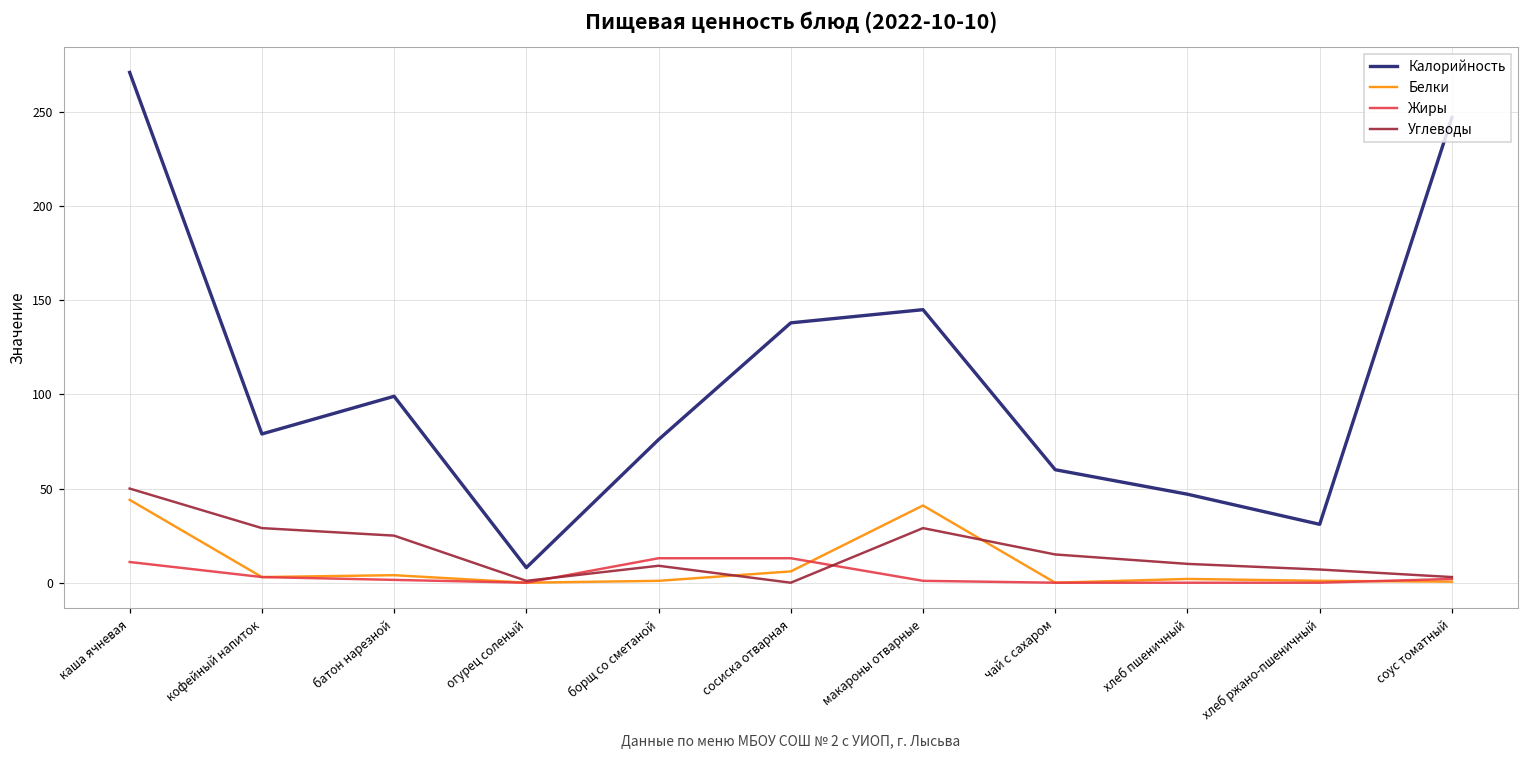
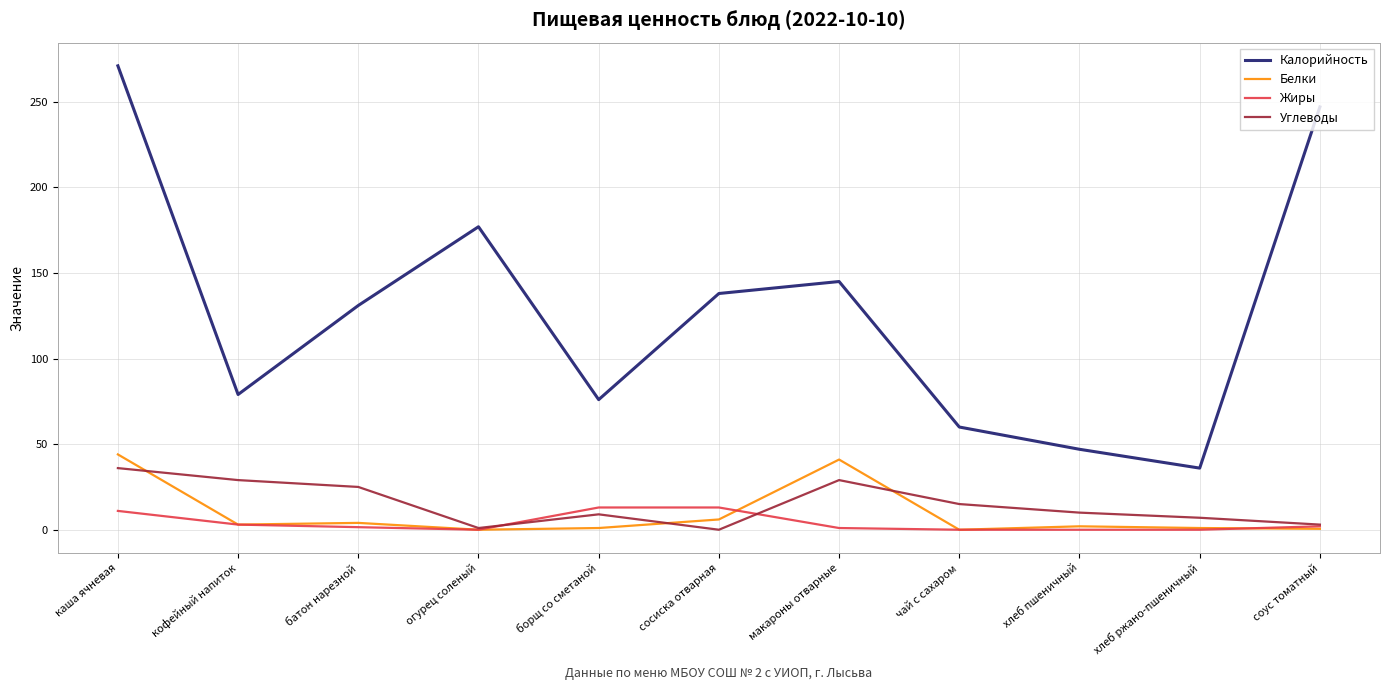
Углеводы, каша ячневая: 50 -> 36
Калорийность, батон нарезной: 99 -> 131
Калорийность, огурец соленый: 8 -> 177
Калорийность, хлеб ржано-пшеничный: 31 -> 36
